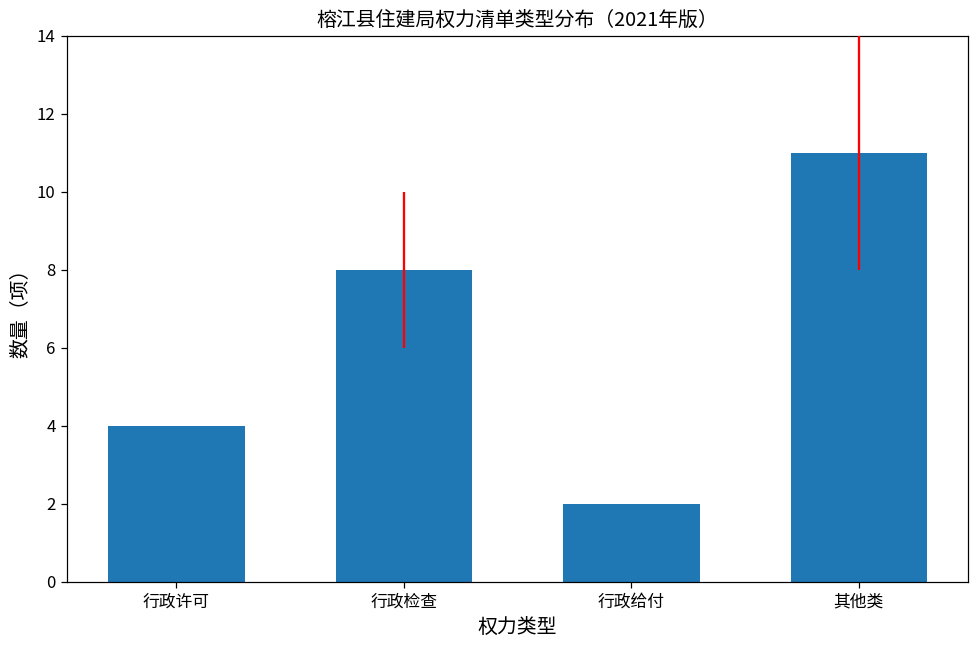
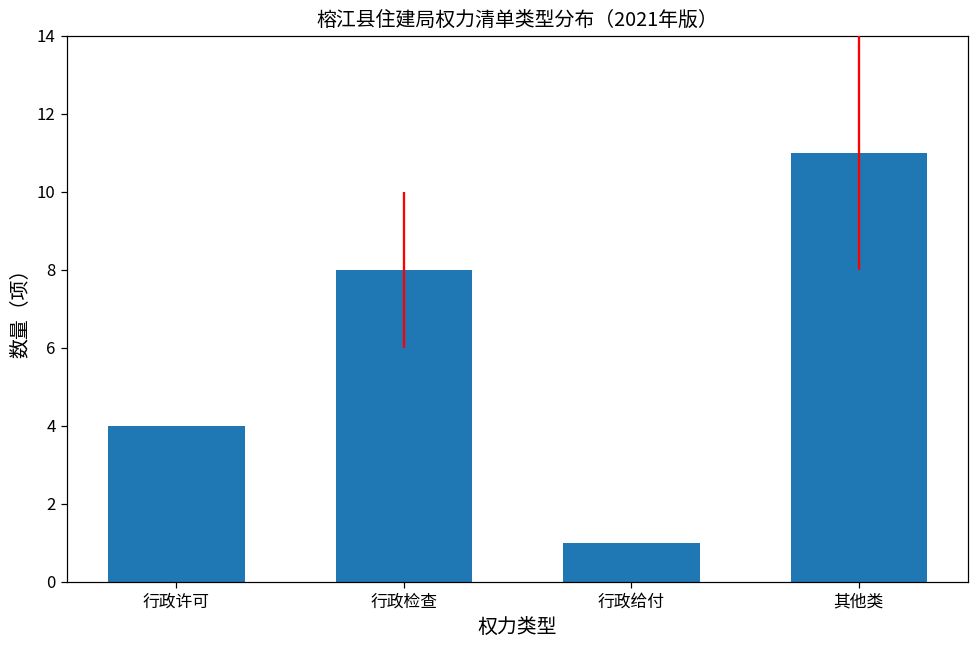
行政给付: 2 -> 1
